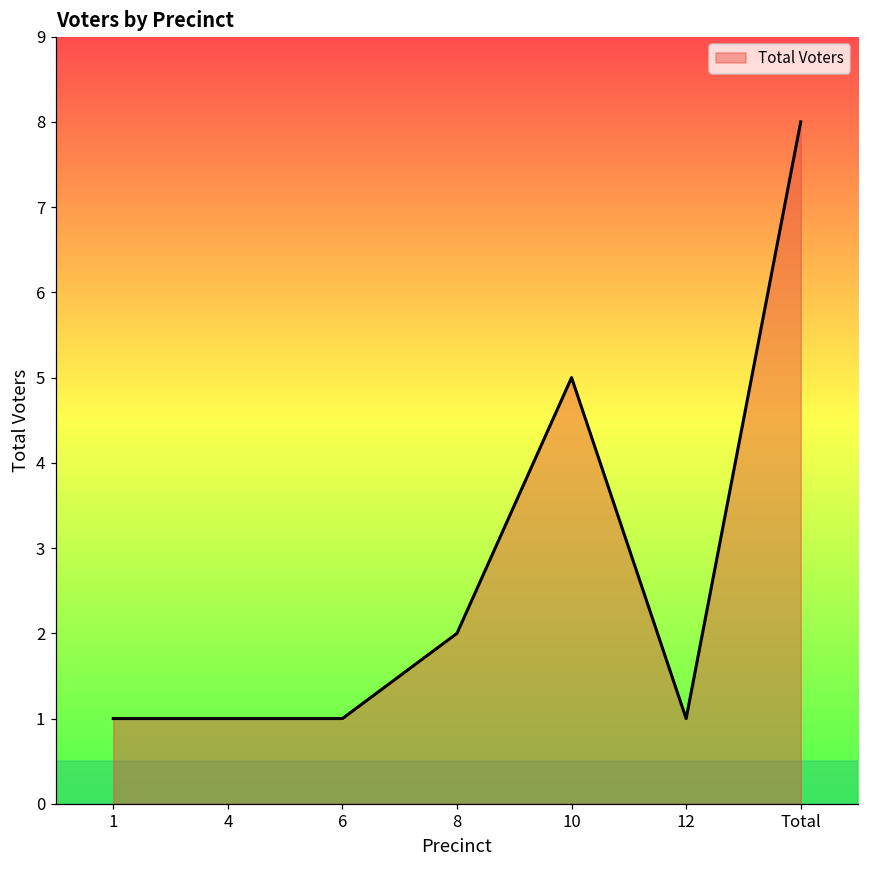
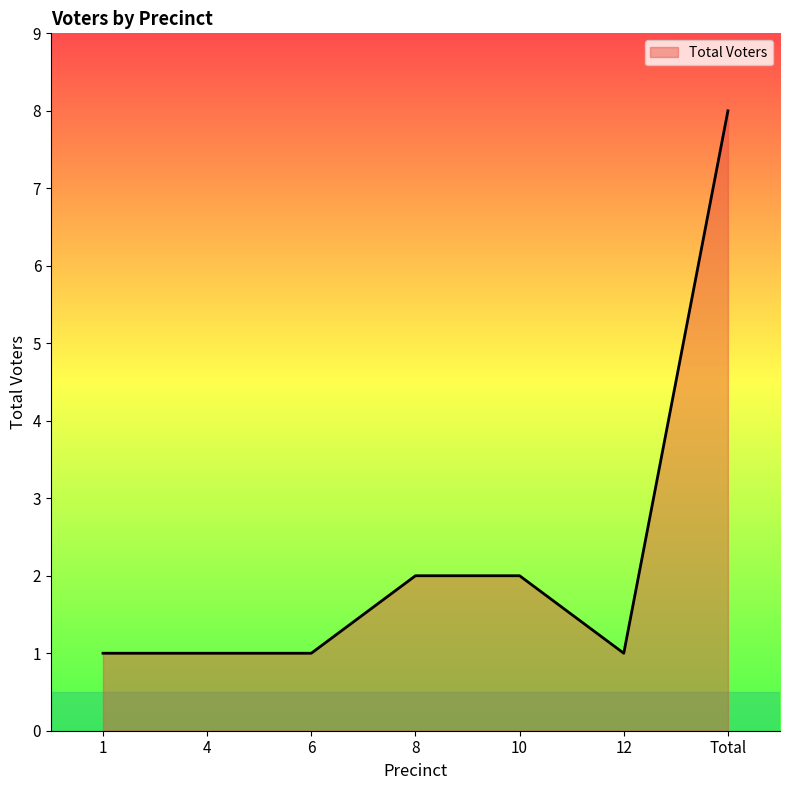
10: 5 -> 2
